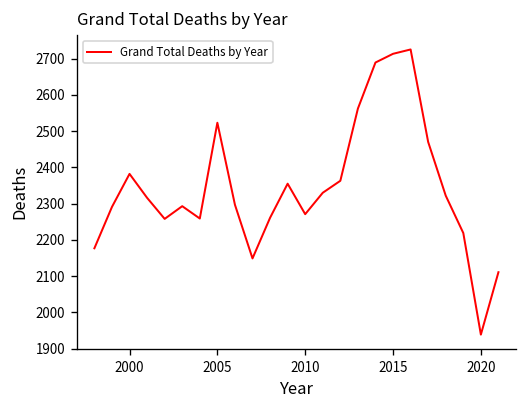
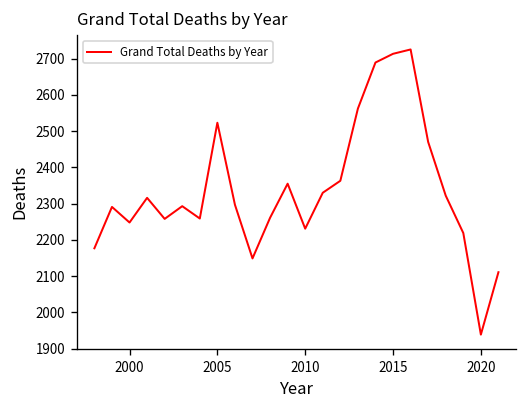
2000: 2380 -> 2250
2010: 2270 -> 2230
